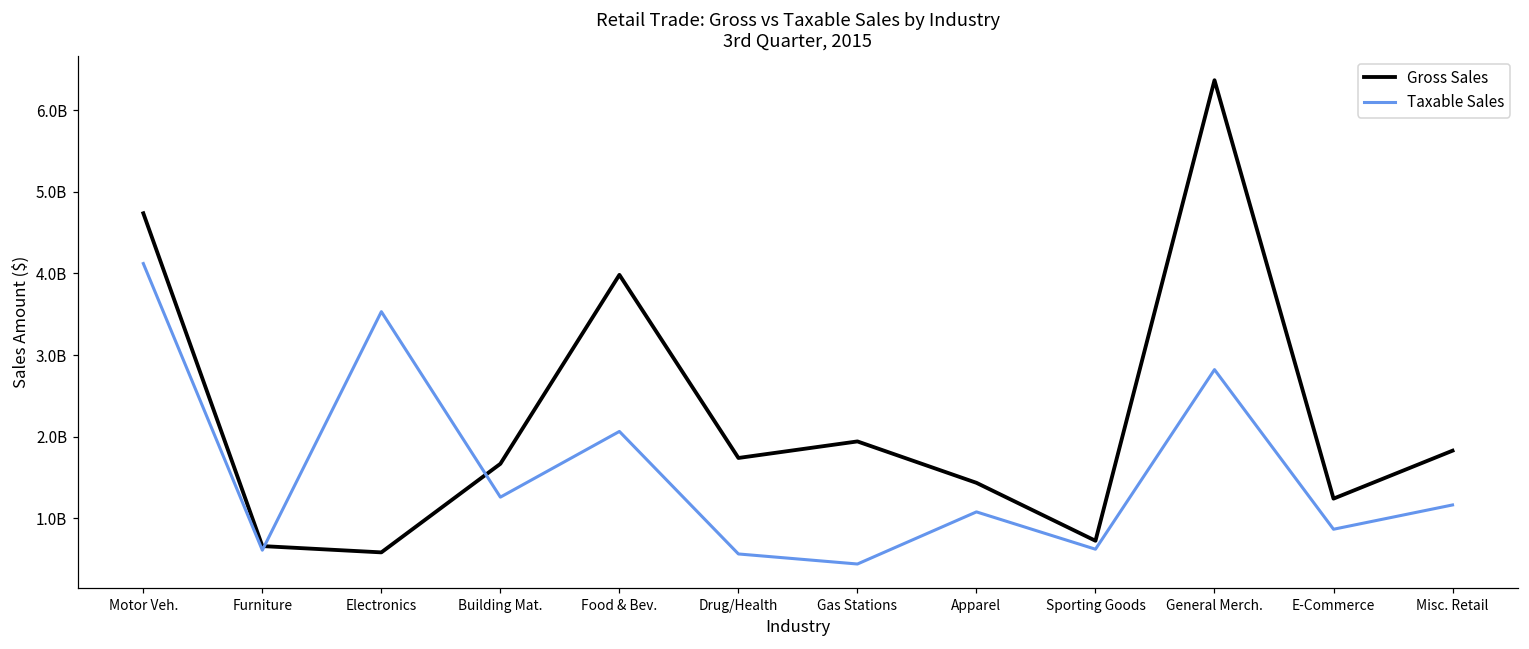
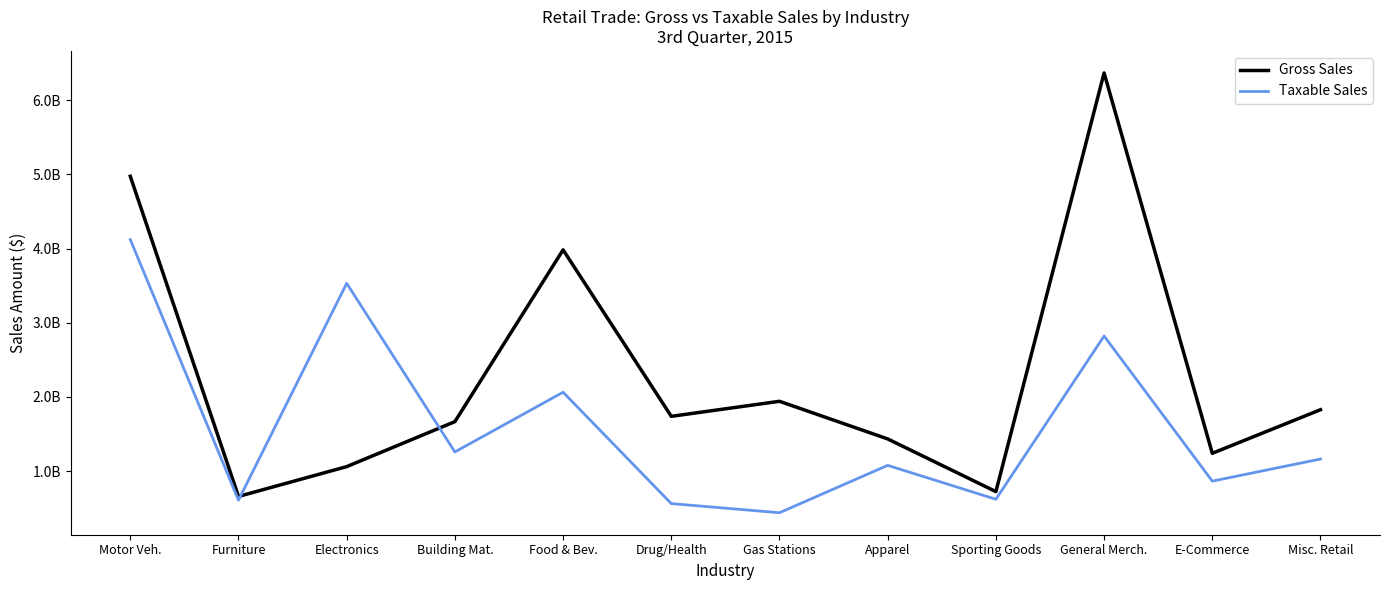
Gross Sales, Motor Veh.: 4700000000 -> 5000000000
Gross Sales, Electronics: 600000000 -> 1100000000
